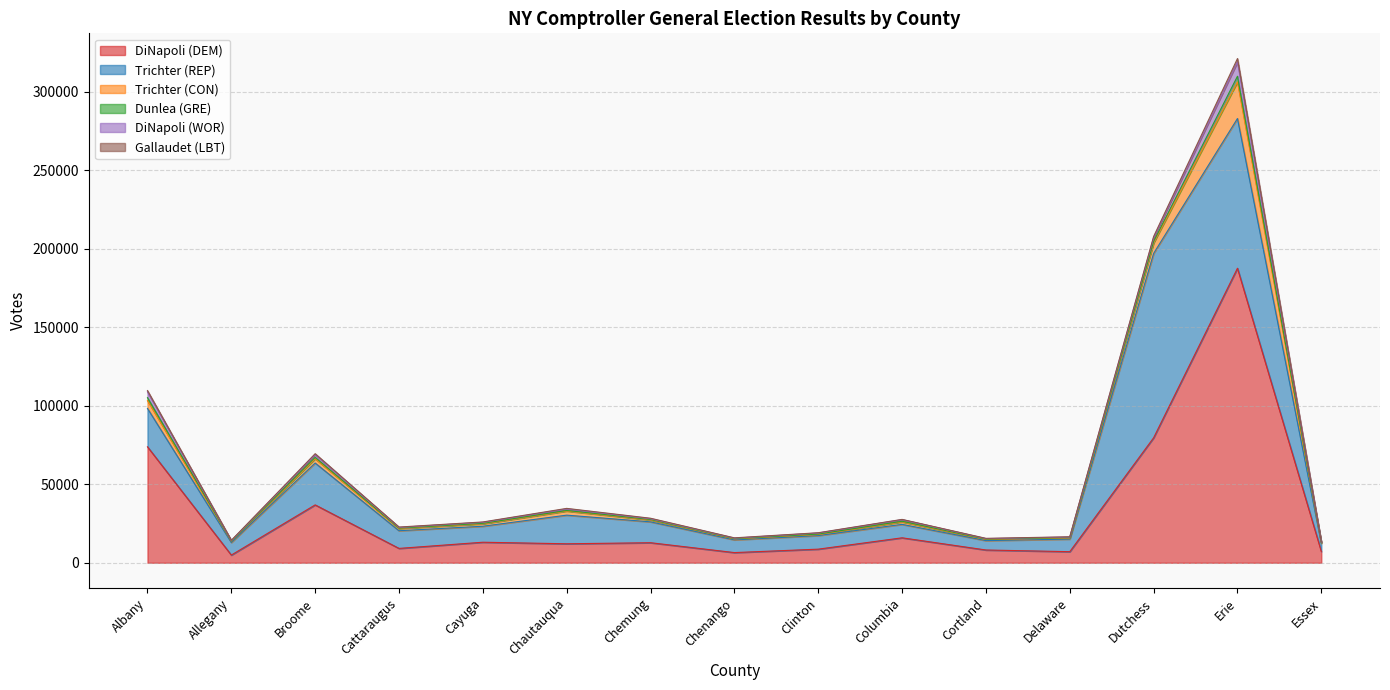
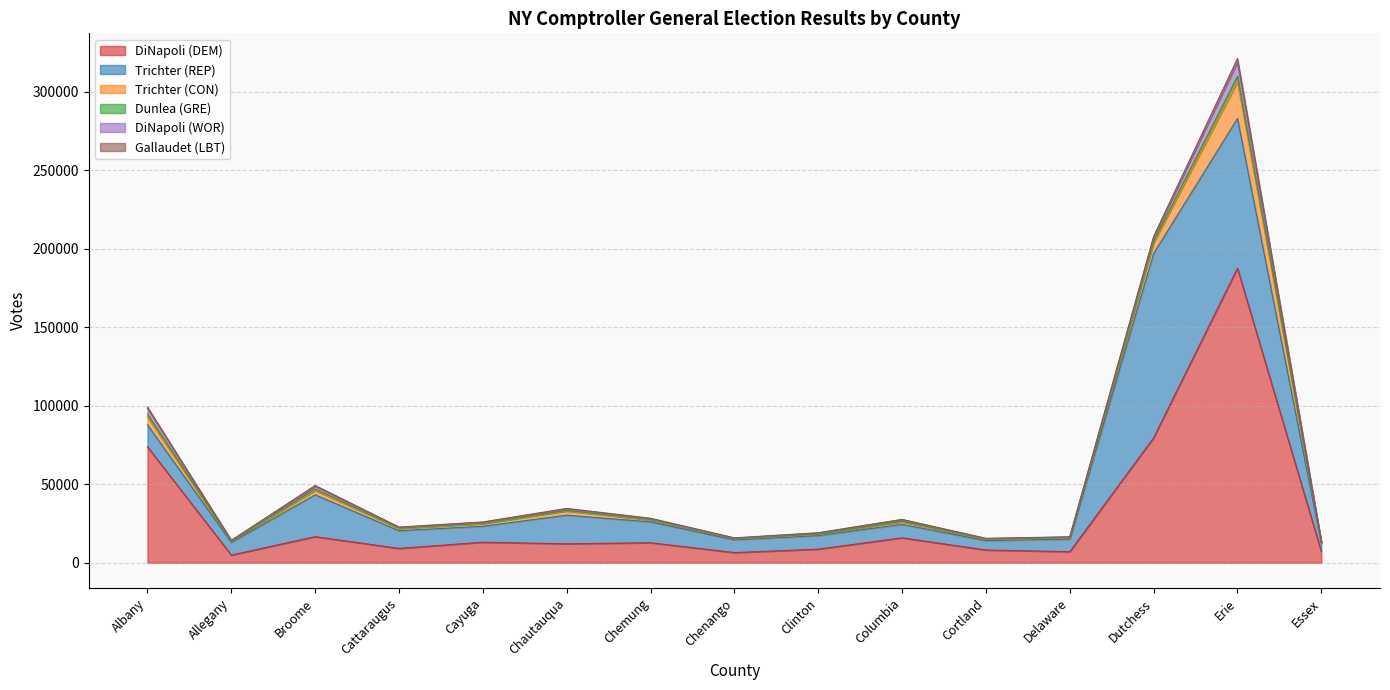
Trichter (REP), Albany: 24000 -> 14000
DiNapoli (DEM), Broome: 37000 -> 17000
